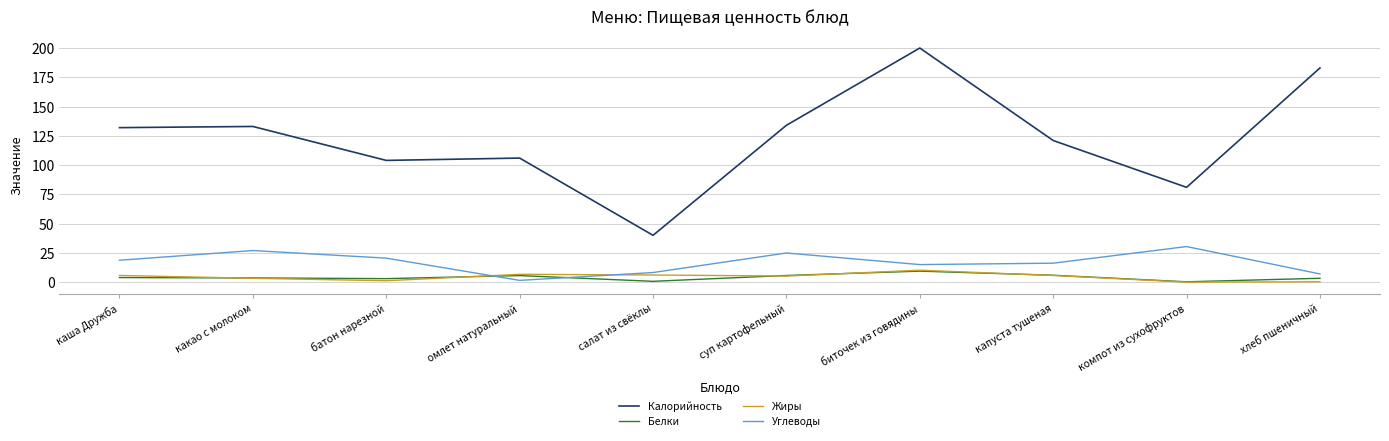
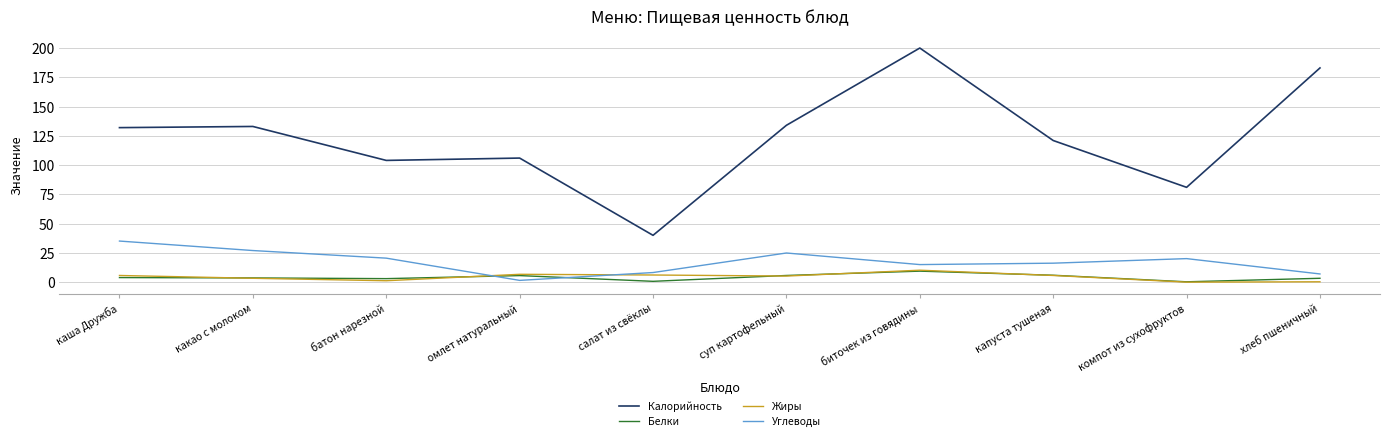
Углеводы, каша Дружба: 19 -> 35
Углеводы, компот из сухофруктов: 30 -> 20
